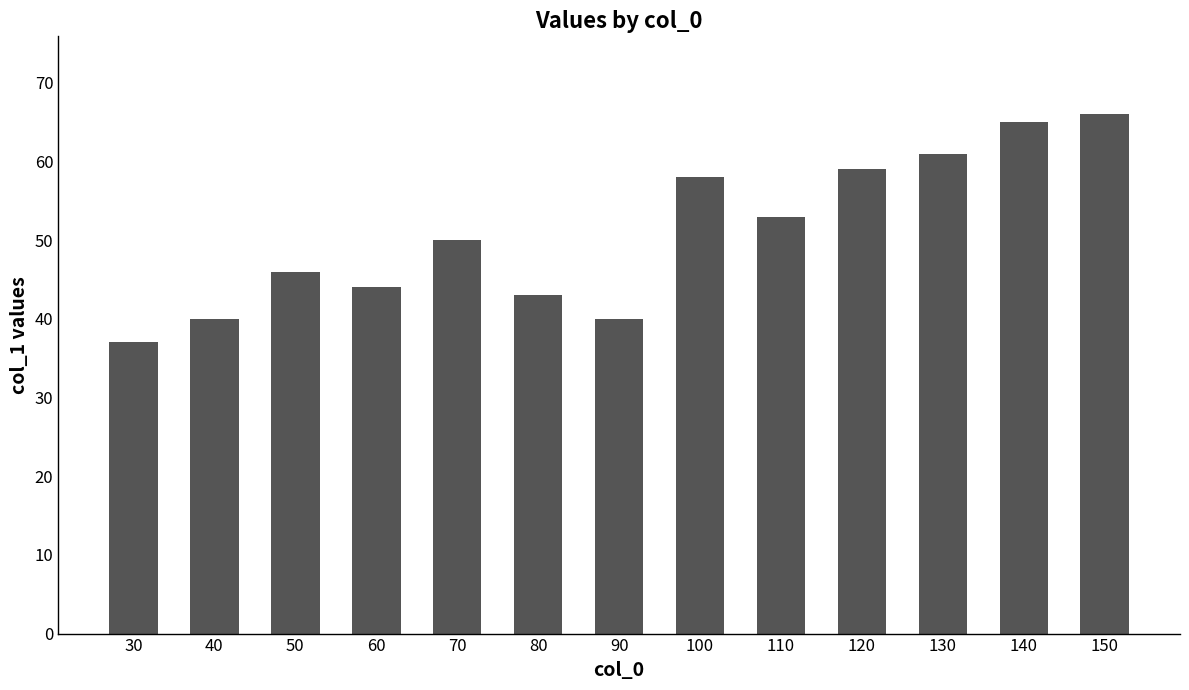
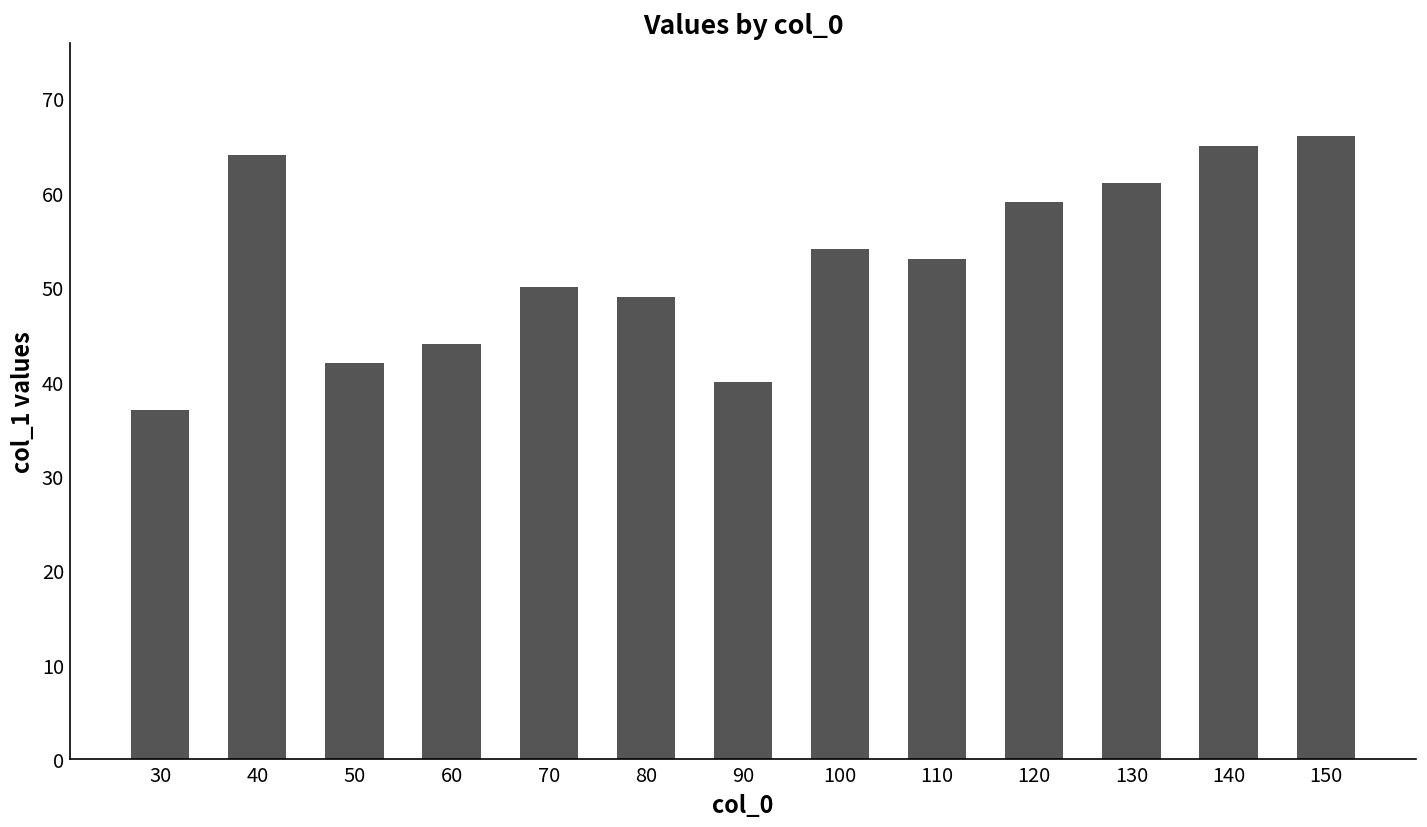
40: 40 -> 64
50: 46 -> 42
80: 43 -> 49
100: 58 -> 54
